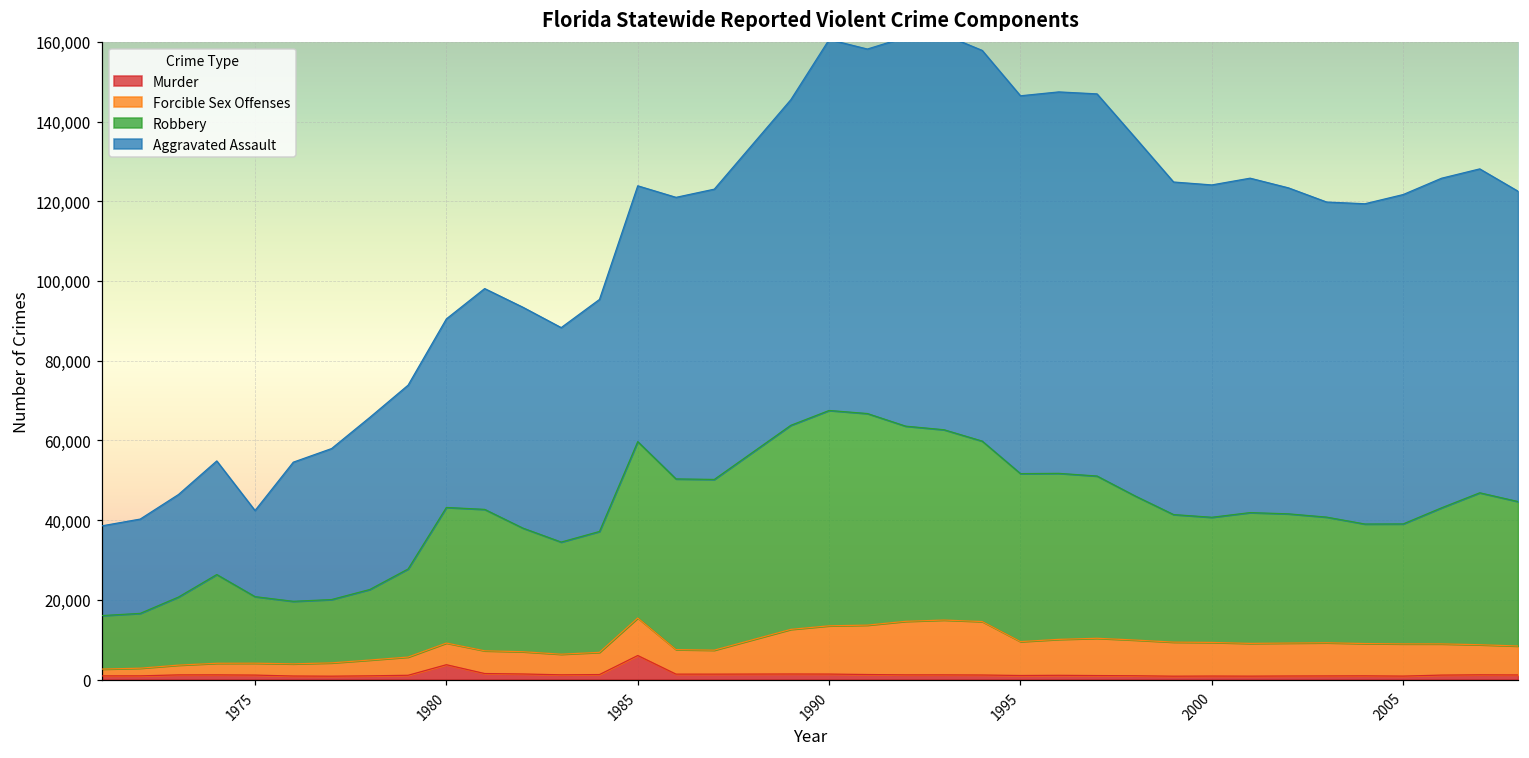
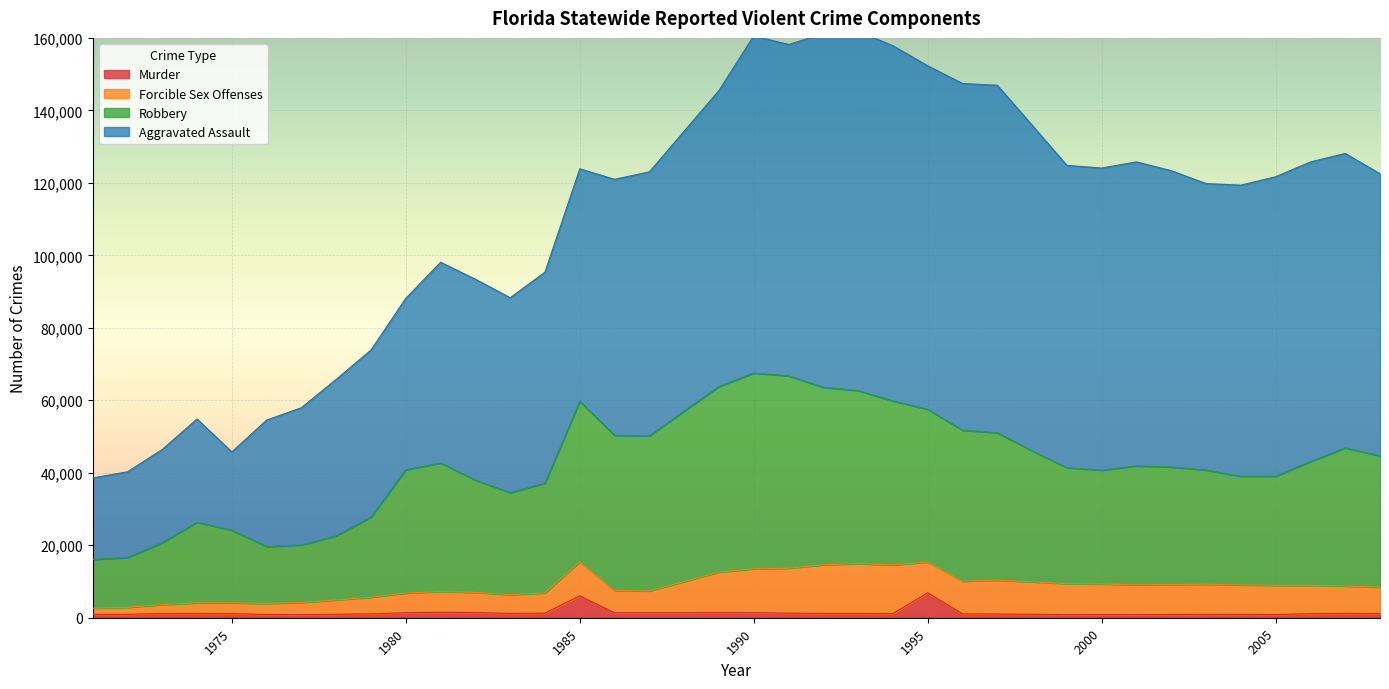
Robbery, 1975: 17,000 -> 20,000
Murder, 1980: 4,000 -> 1,000
Murder, 1995: 1,000 -> 7,000
